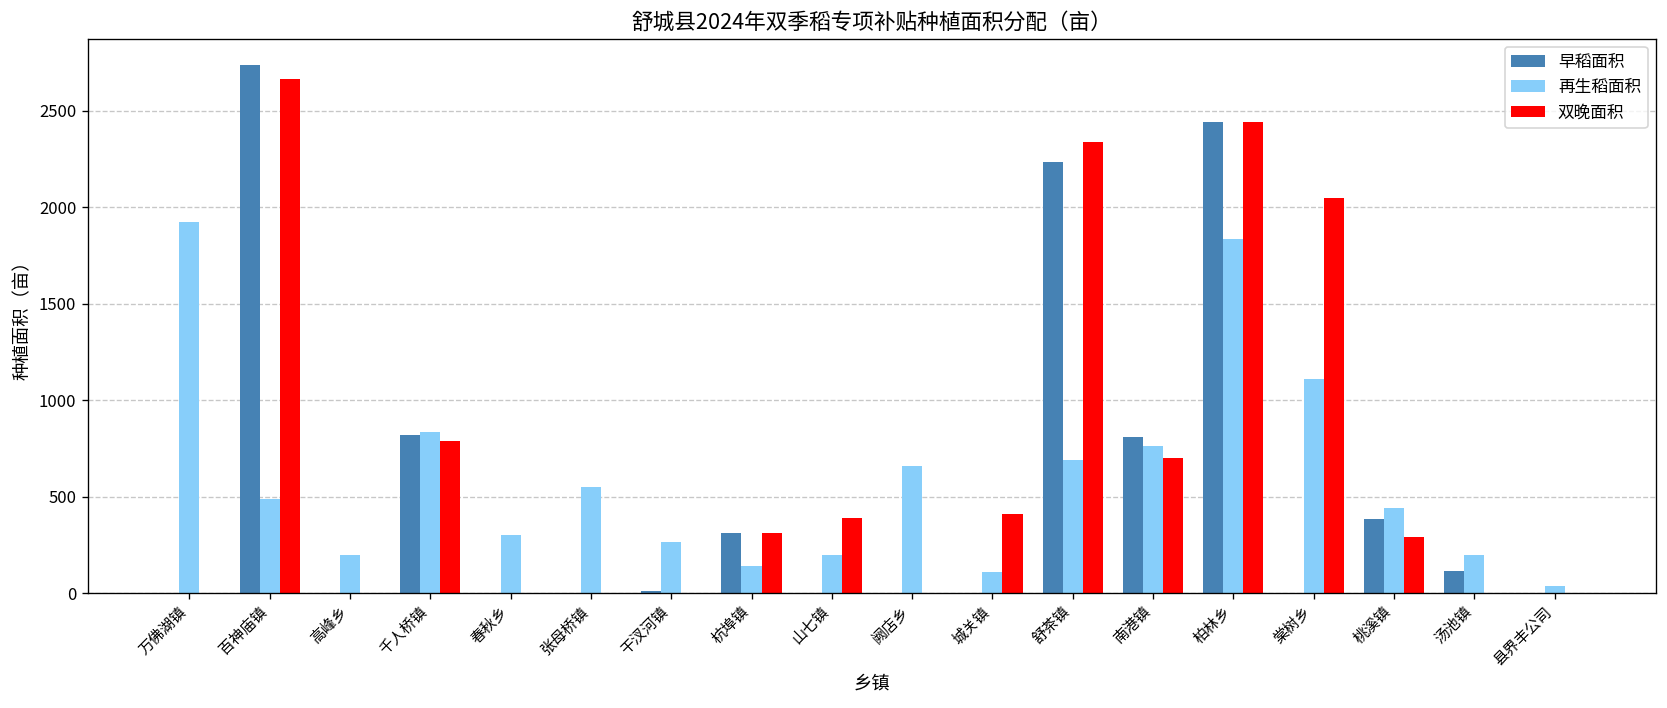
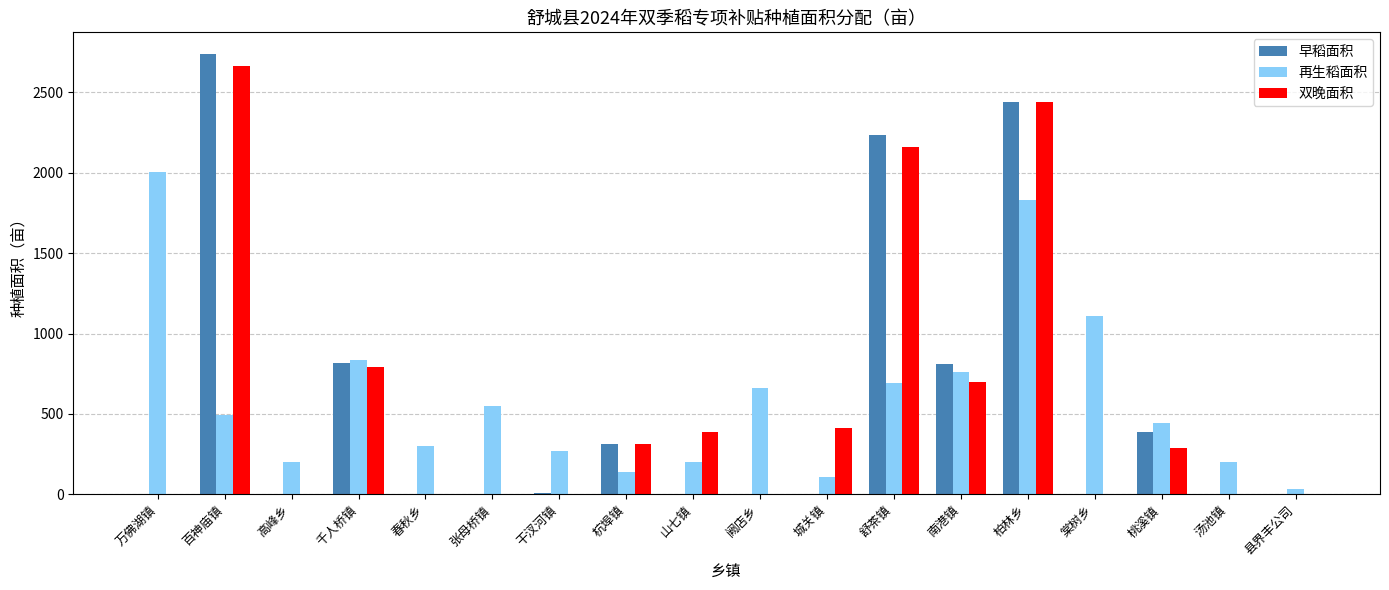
再生稻面积, 万佛湖镇: 1930 -> 2010
双晚面积, 舒茶镇: 2340 -> 2160
双晚面积, 棠树乡: 2050 -> 0
早稻面积, 汤池镇: 110 -> 0
